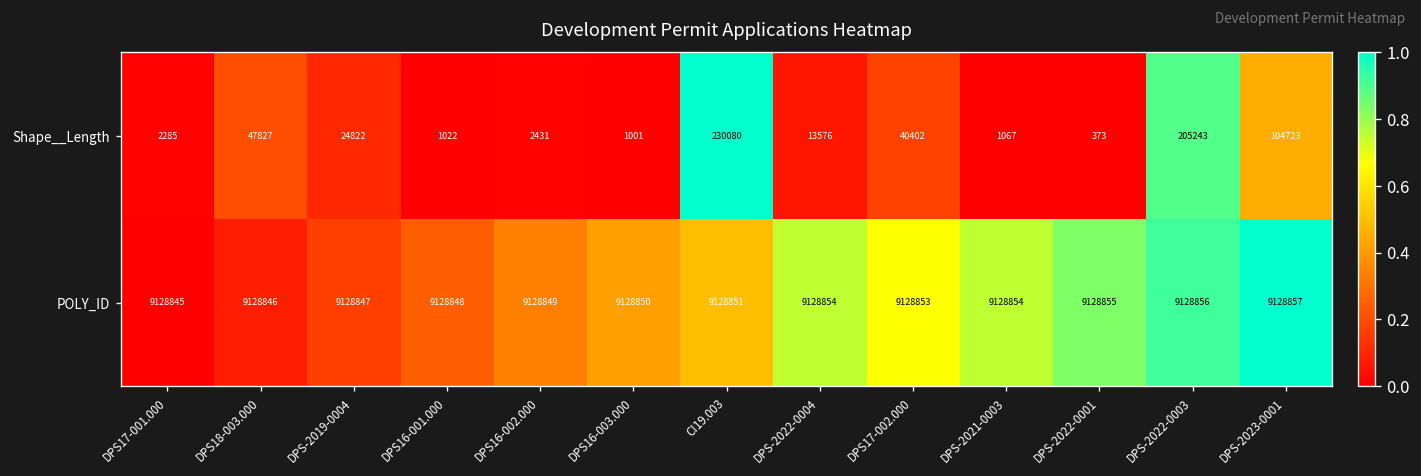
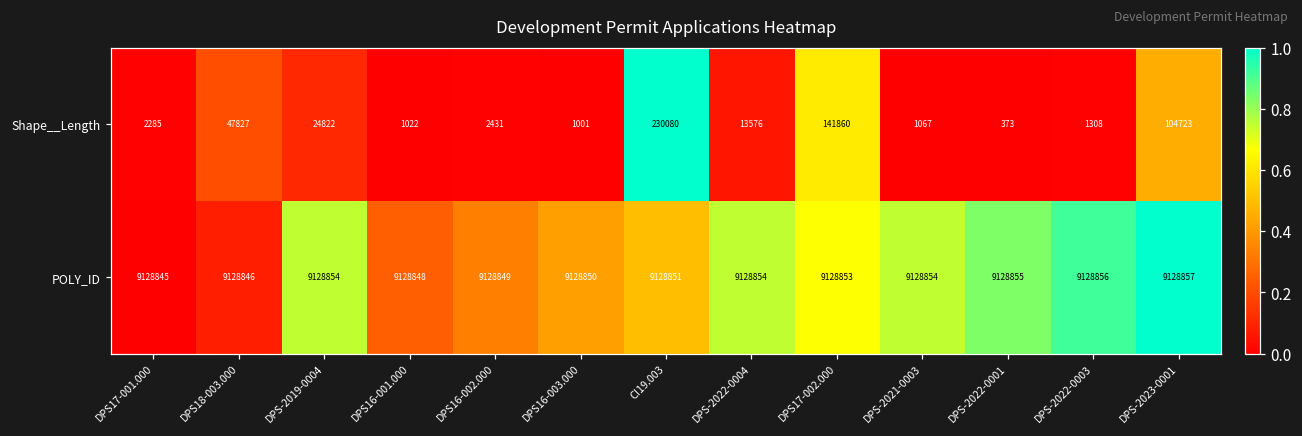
Shape__Length, DPS17-002.000: 40402 -> 141860
Shape__Length, DPS-2022-0003: 205243 -> 1308
POLY_ID, DPS-2019-0004: 9128847 -> 9128854
